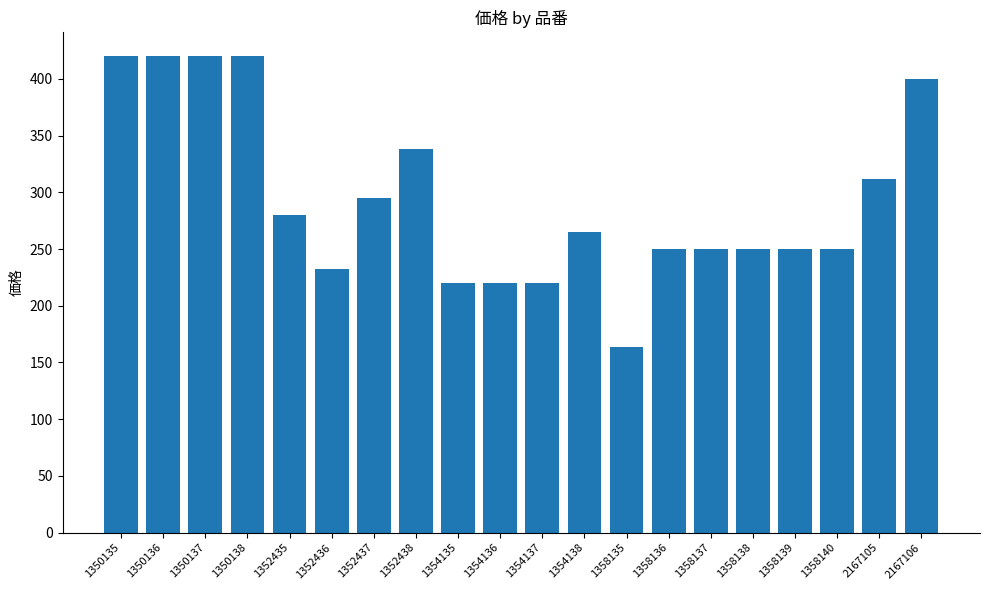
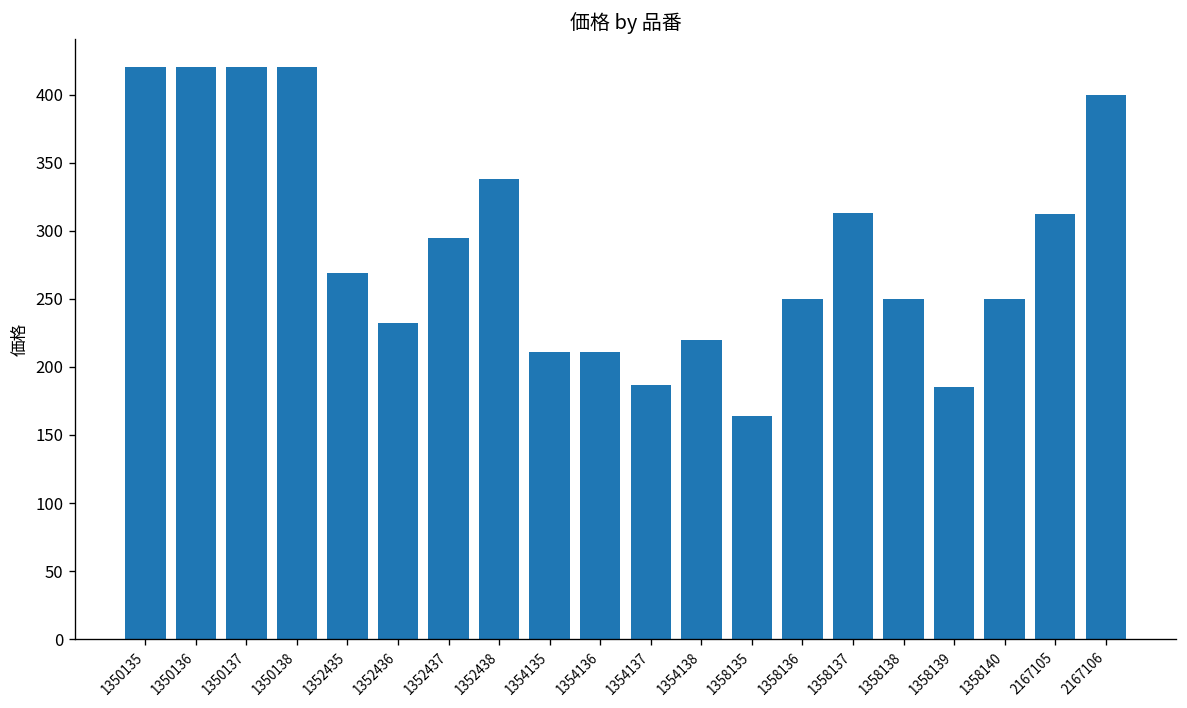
1352435: 280 -> 269
1354135: 220 -> 211
1354136: 220 -> 211
1354137: 220 -> 187
1354138: 265 -> 220
1358137: 250 -> 313
1358139: 250 -> 185
